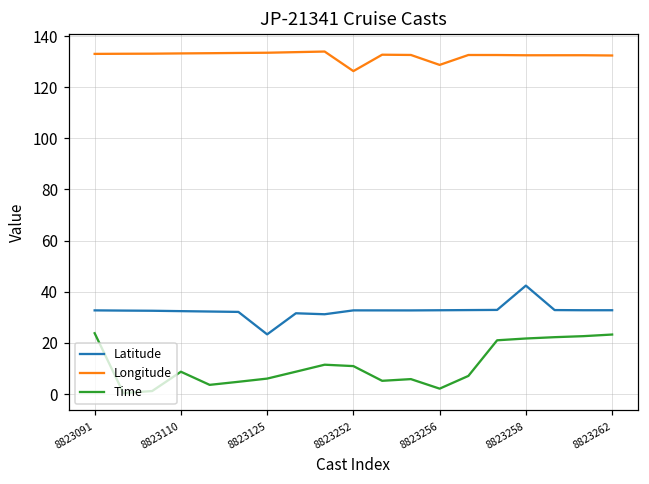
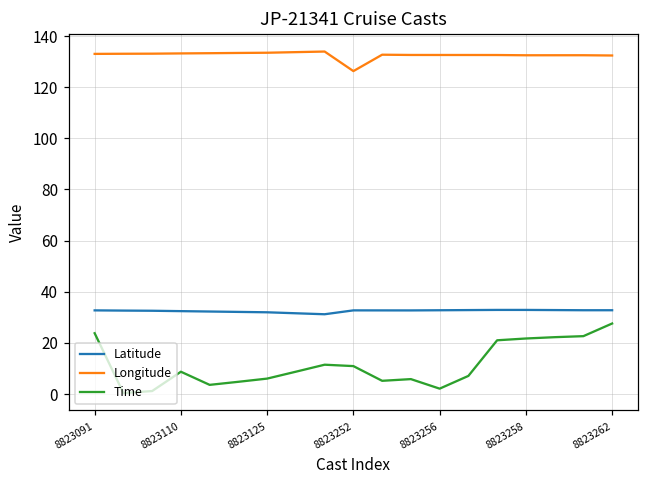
Latitude, 8823125: 23 -> 32
Longitude, 8823256: 129 -> 133
Latitude, 8823258: 42 -> 33
Time, 8823262: 23 -> 28
